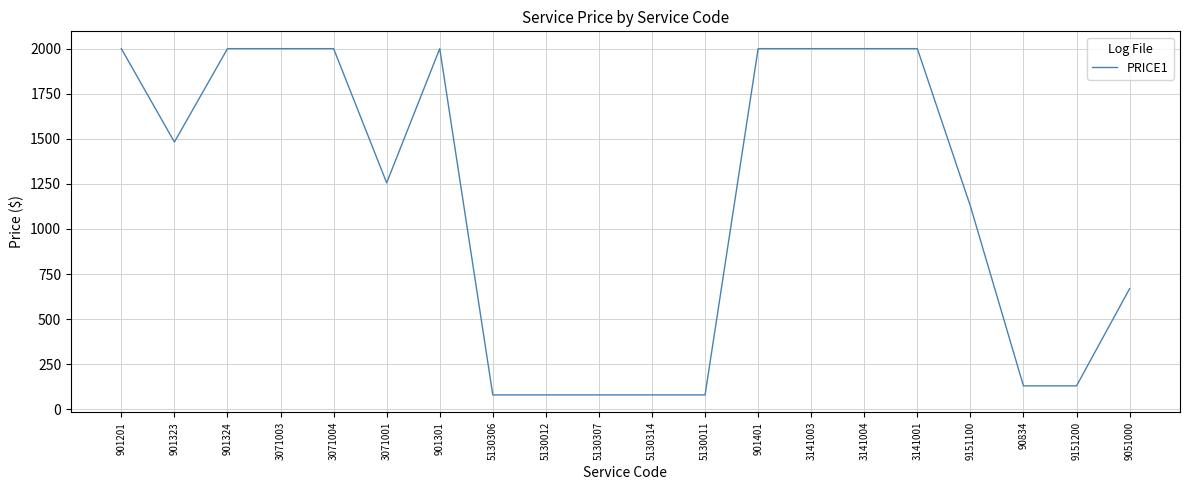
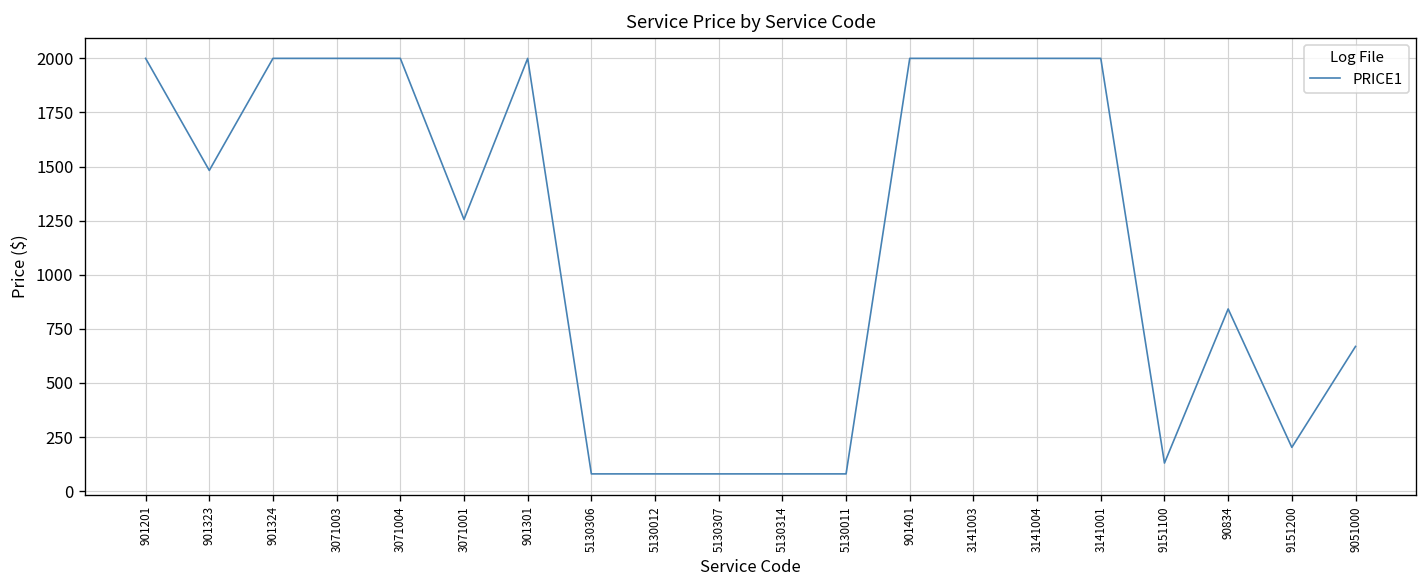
9151100: 1130 -> 130
90834: 130 -> 840
9151200: 130 -> 200
